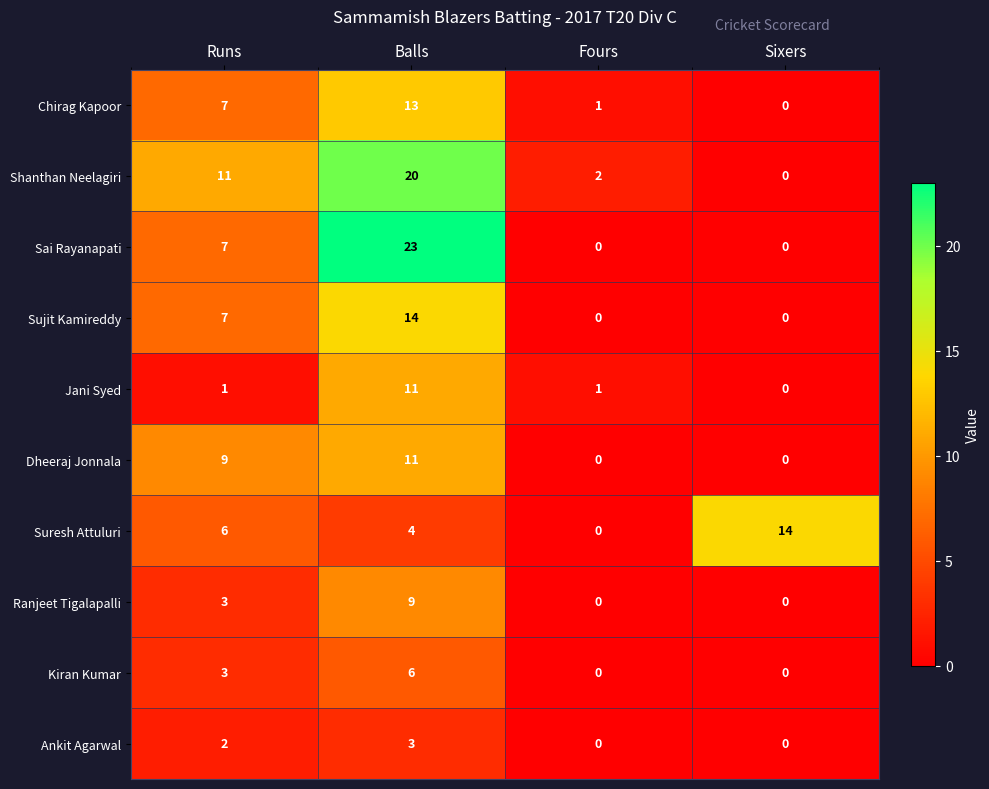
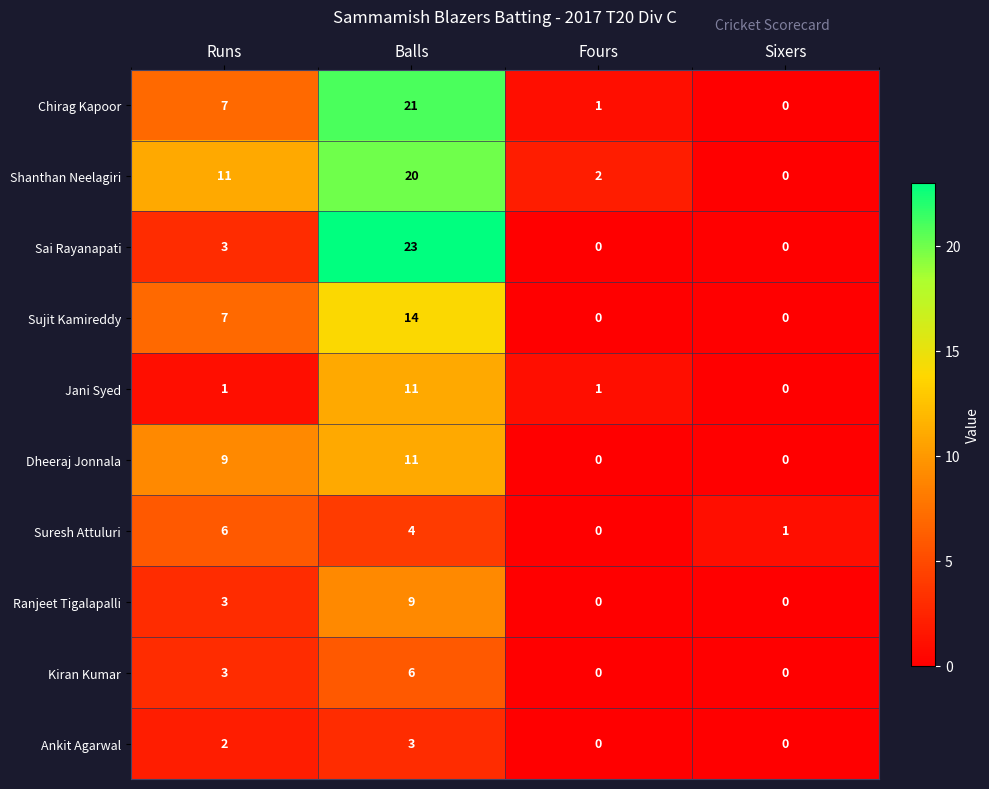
Chirag Kapoor, Balls: 13 -> 21
Sai Rayanapati, Runs: 7 -> 3
Suresh Attuluri, Sixers: 14 -> 1
